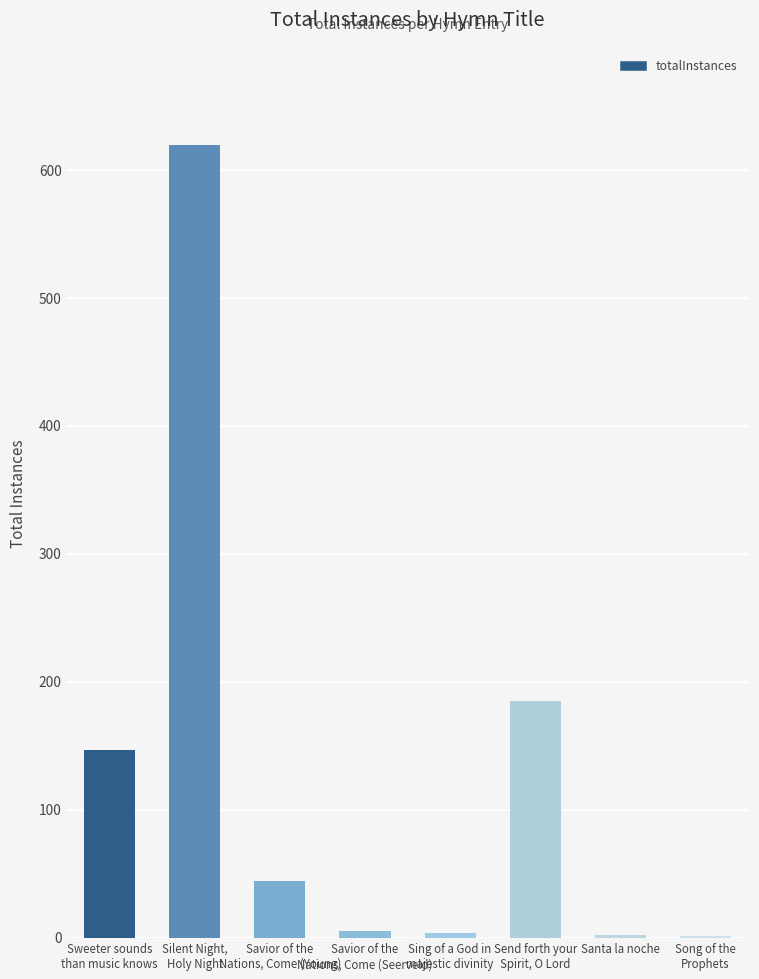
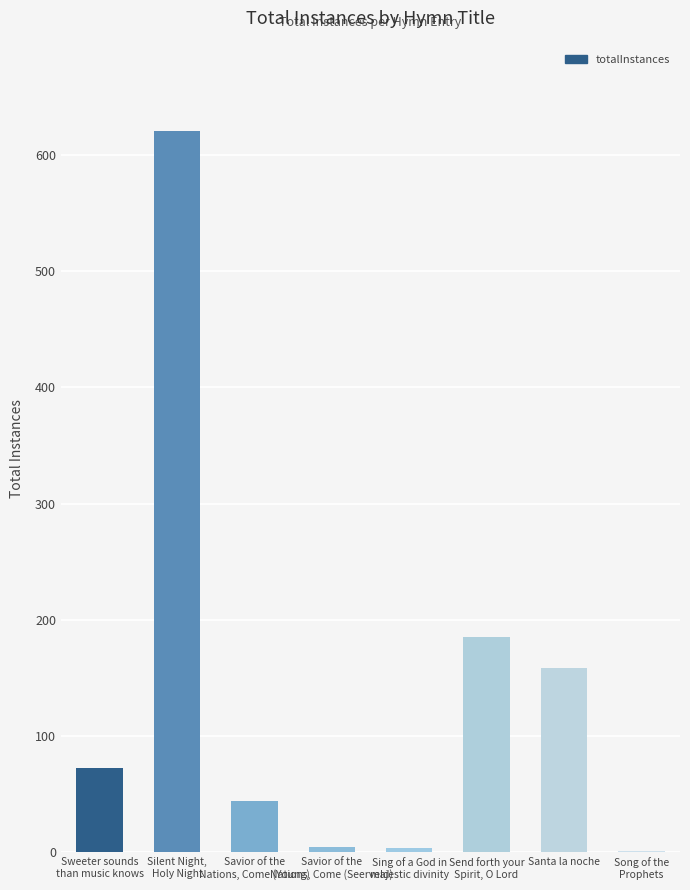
Sweeter sounds than music knows: 147 -> 73
Santa la noche: 2 -> 159
